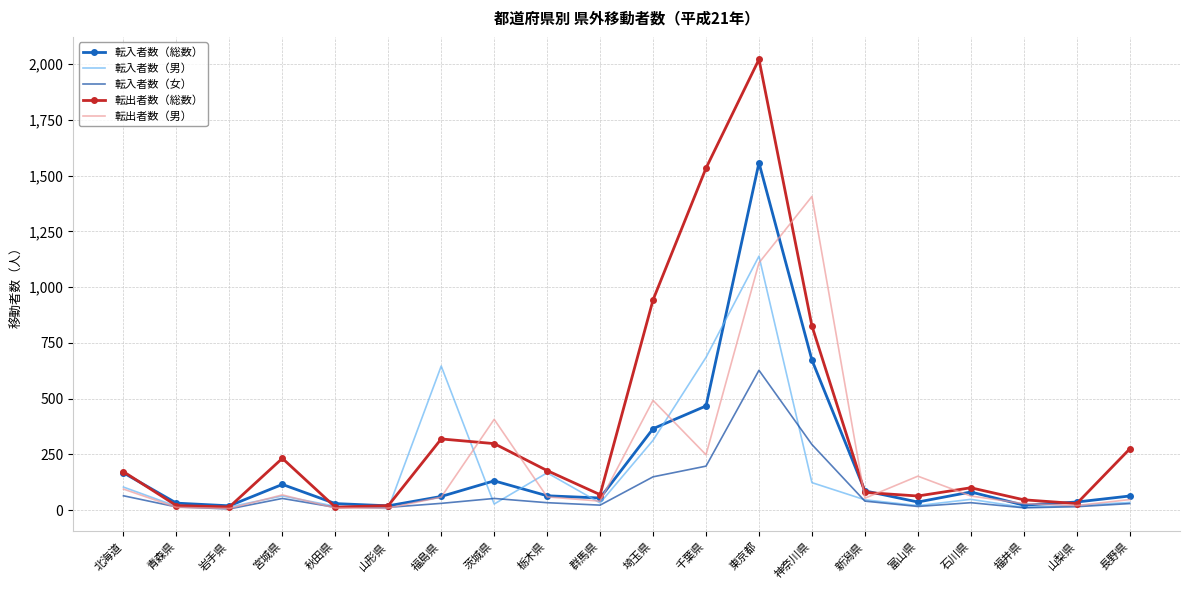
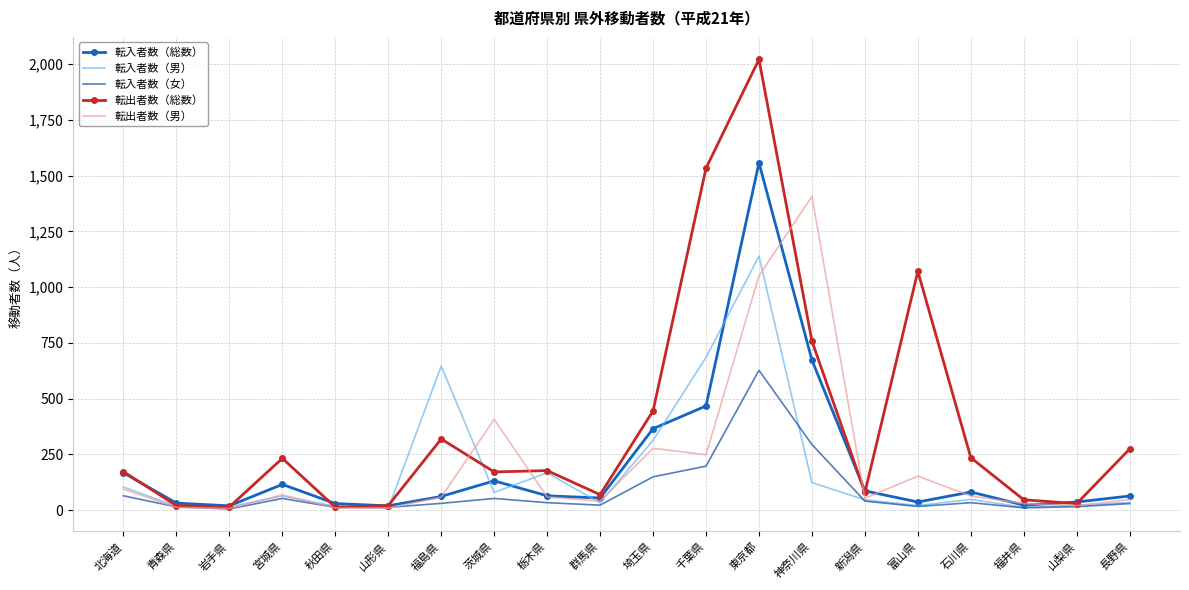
転入者数（男）, 茨城県: 30 -> 80
転出者数（総数）, 茨城県: 300 -> 170
転出者数（総数）, 埼玉県: 940 -> 450
転出者数（男）, 埼玉県: 490 -> 280
転出者数（男）, 東京都: 1,110 -> 1,050
転出者数（総数）, 神奈川県: 830 -> 760
転出者数（総数）, 富山県: 60 -> 1,070
転出者数（総数）, 石川県: 100 -> 240
